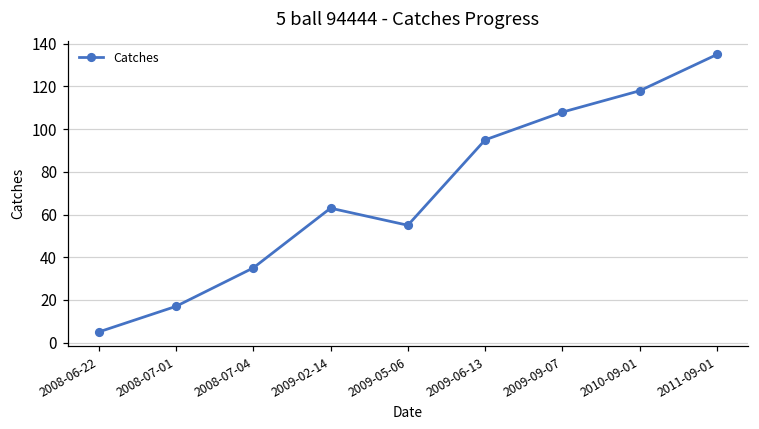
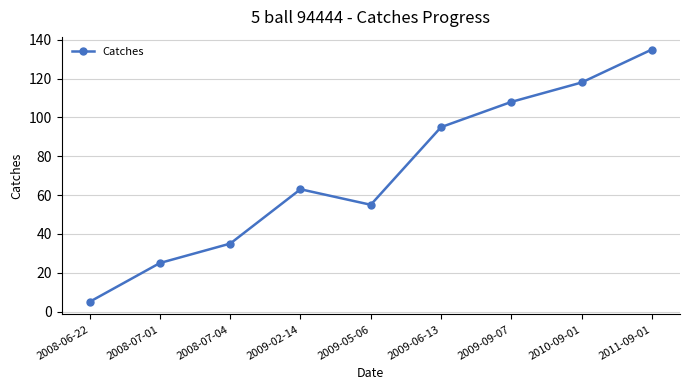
2008-07-01: 17 -> 25
